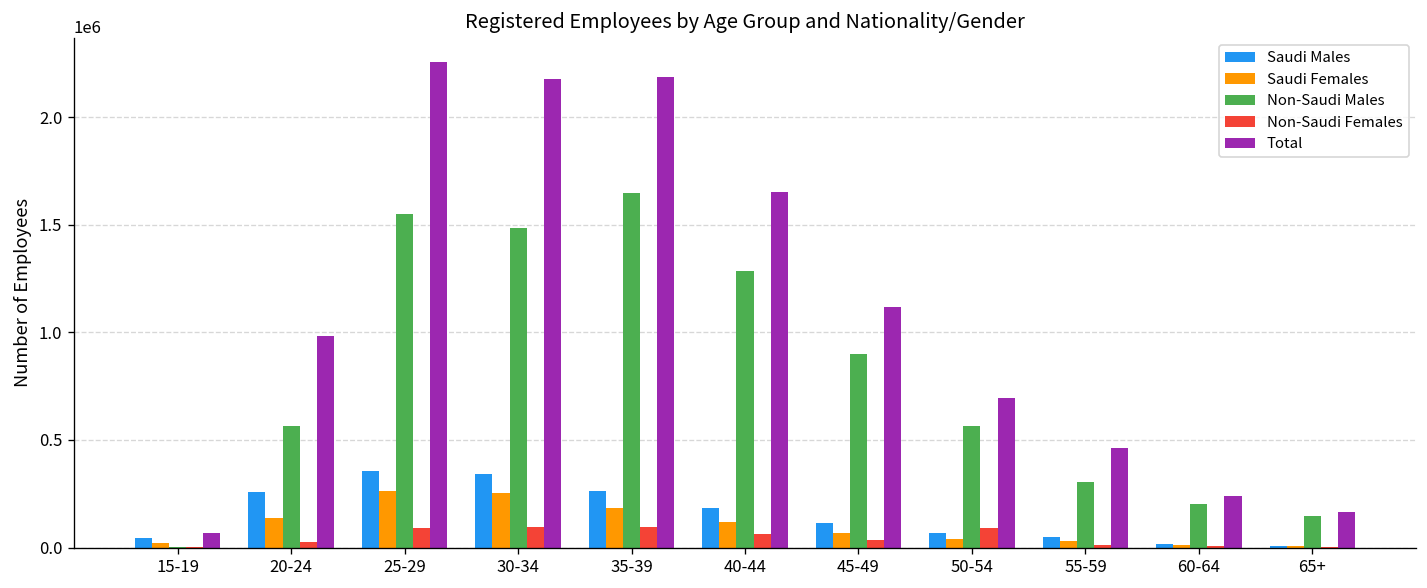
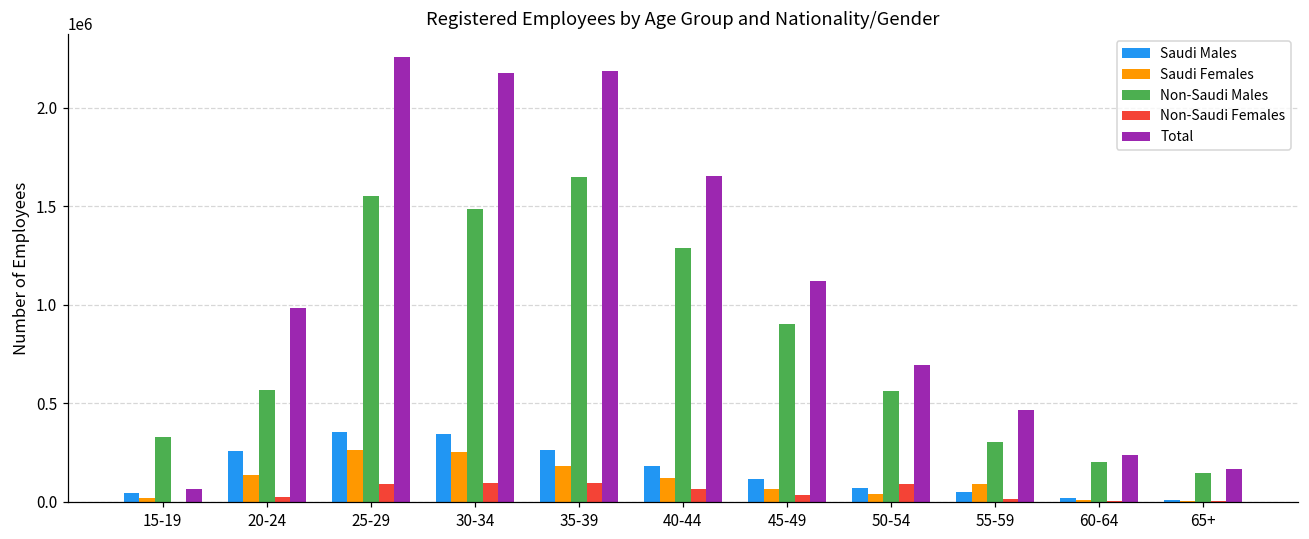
Non-Saudi Males, 15-19: 0 -> 330000
Saudi Females, 55-59: 30000 -> 90000
